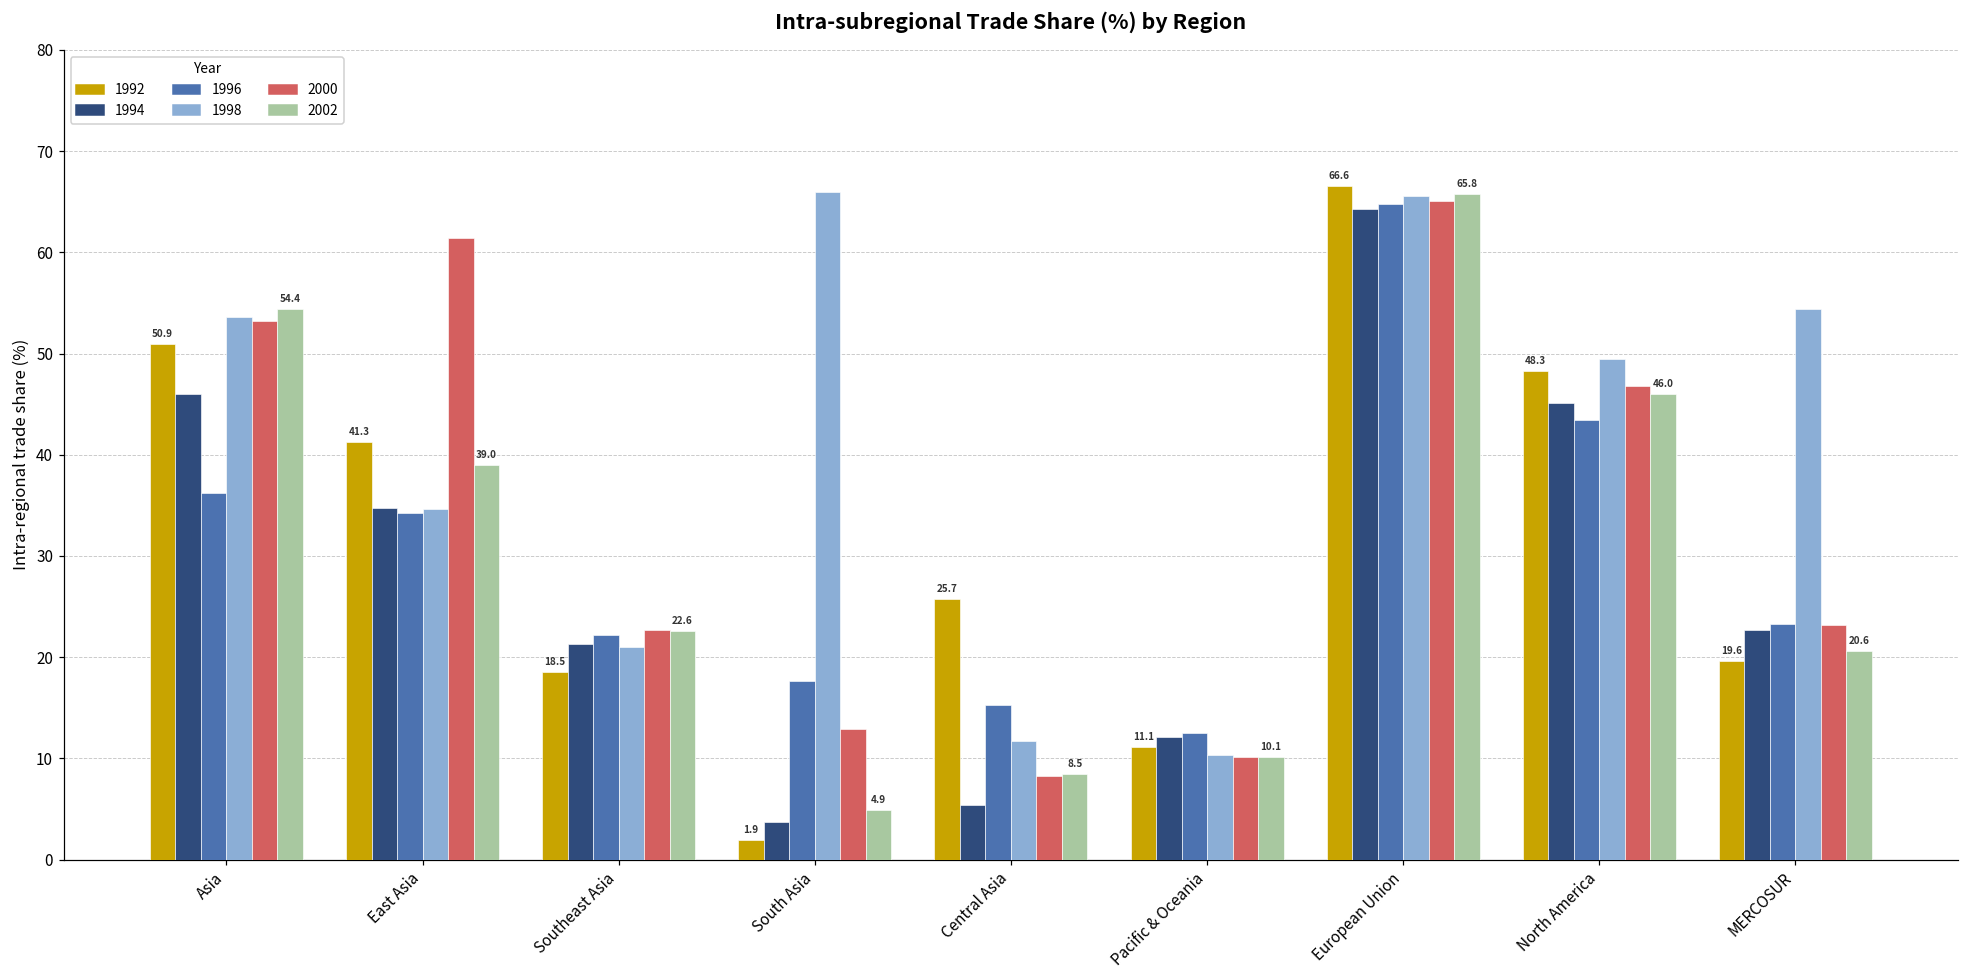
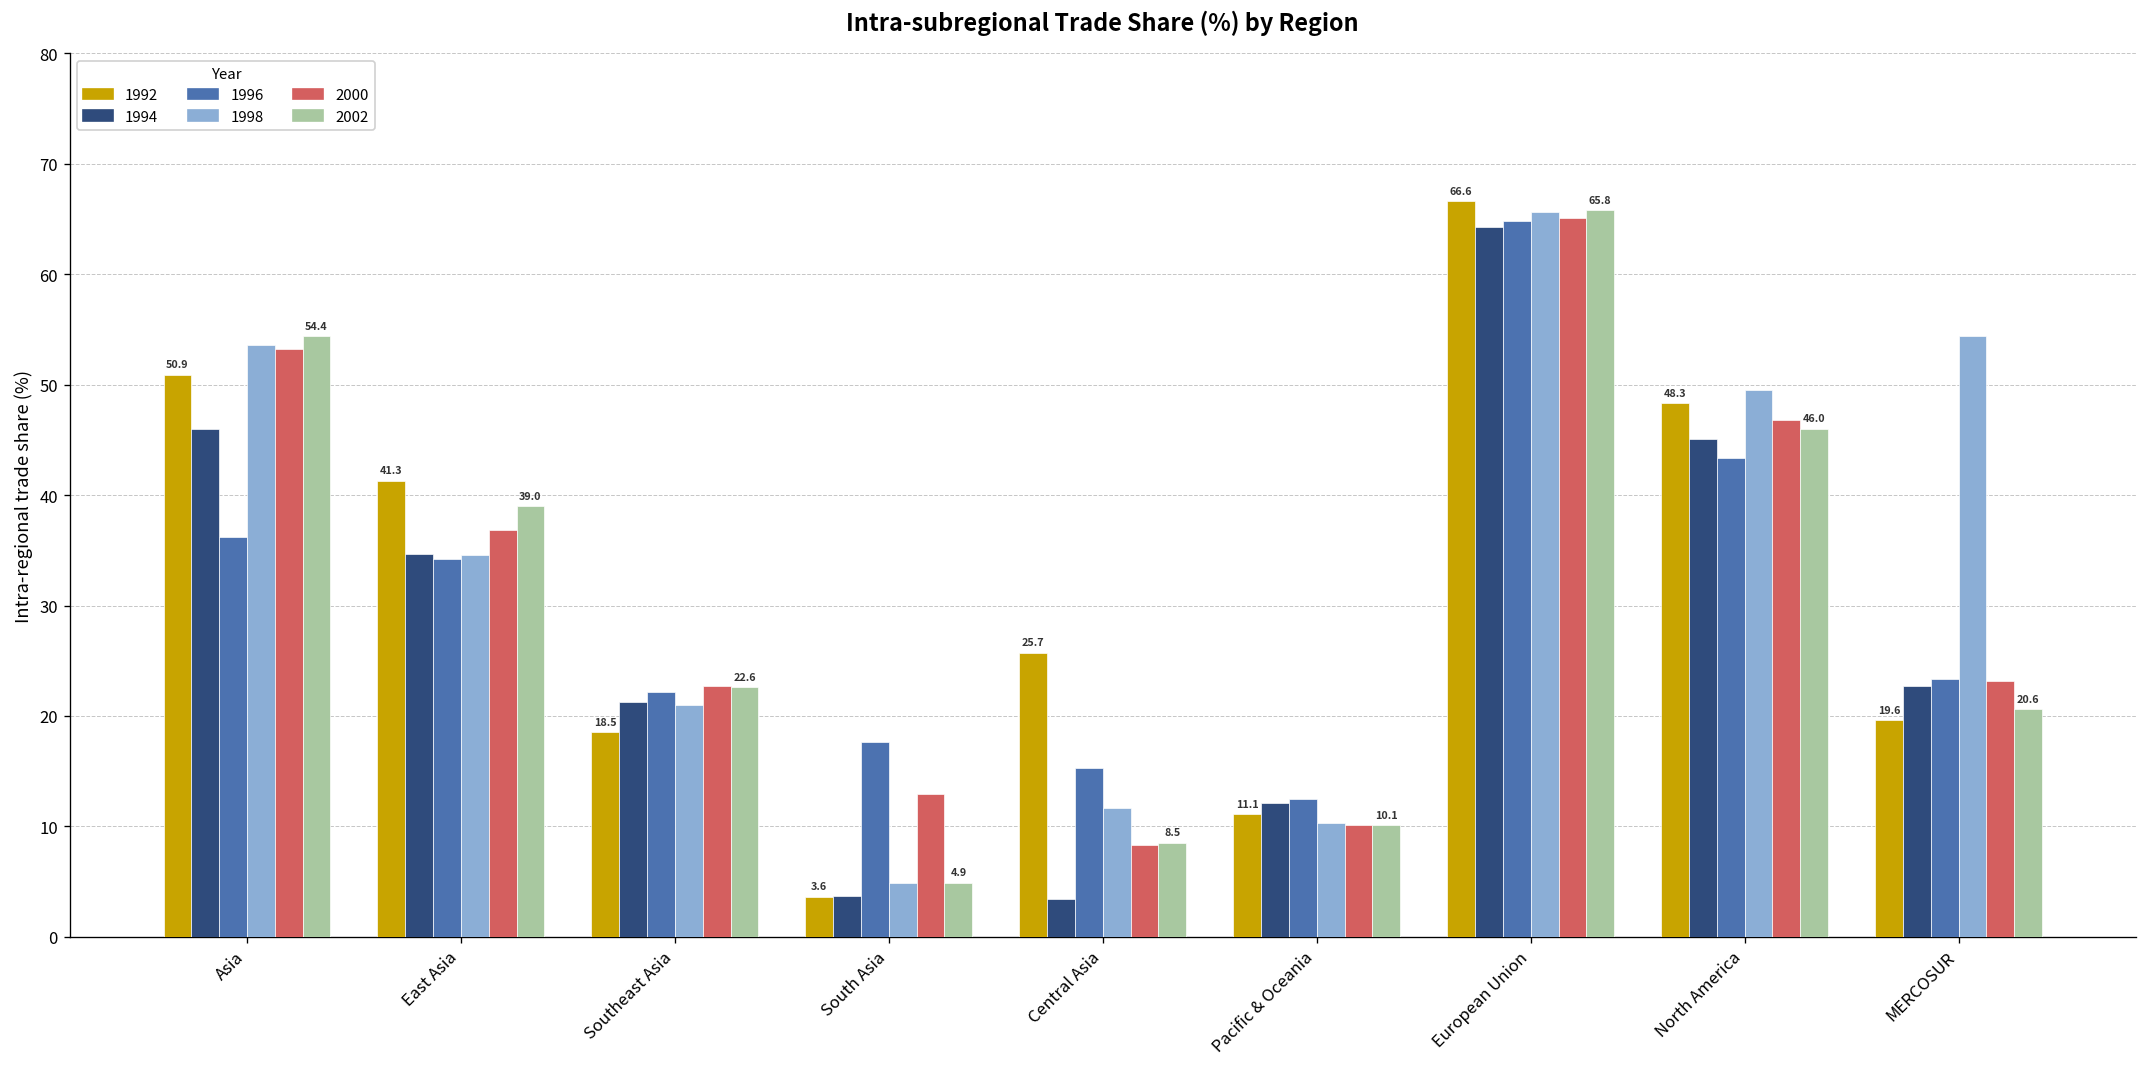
2000, East Asia: 61 -> 37
1992, South Asia: 1.9 -> 3.6
1998, South Asia: 66 -> 5
1994, Central Asia: 5 -> 3
